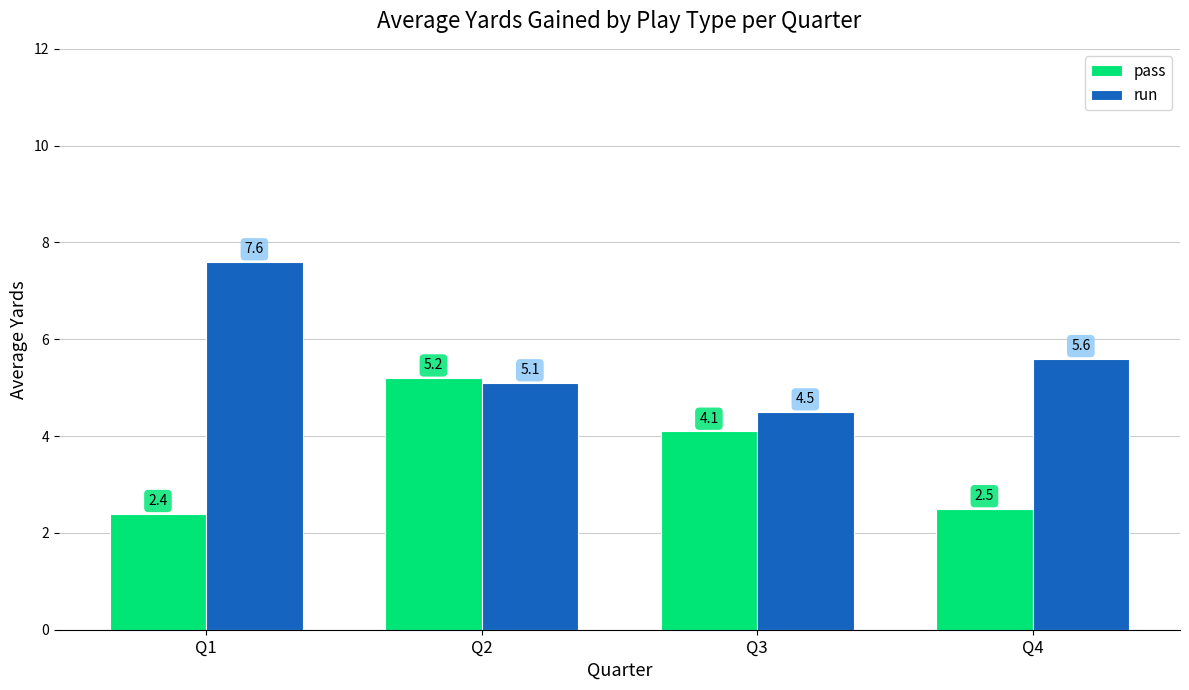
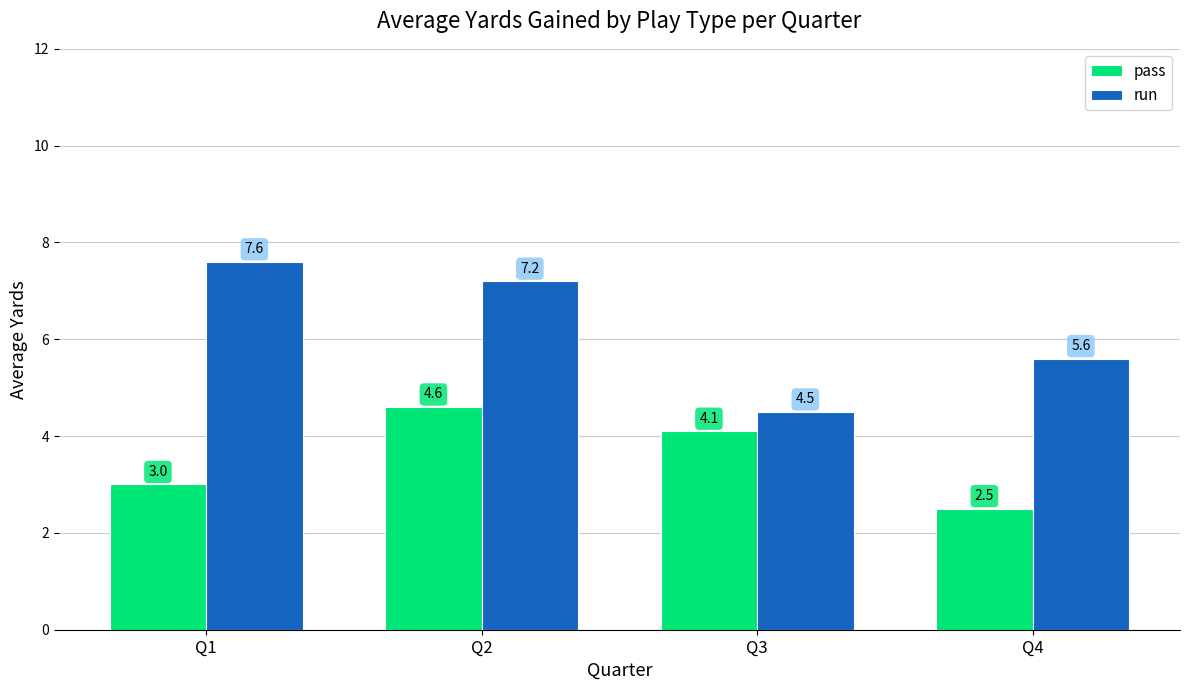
pass, Q1: 2.4 -> 3.0
pass, Q2: 5.2 -> 4.6
run, Q2: 5.1 -> 7.2
